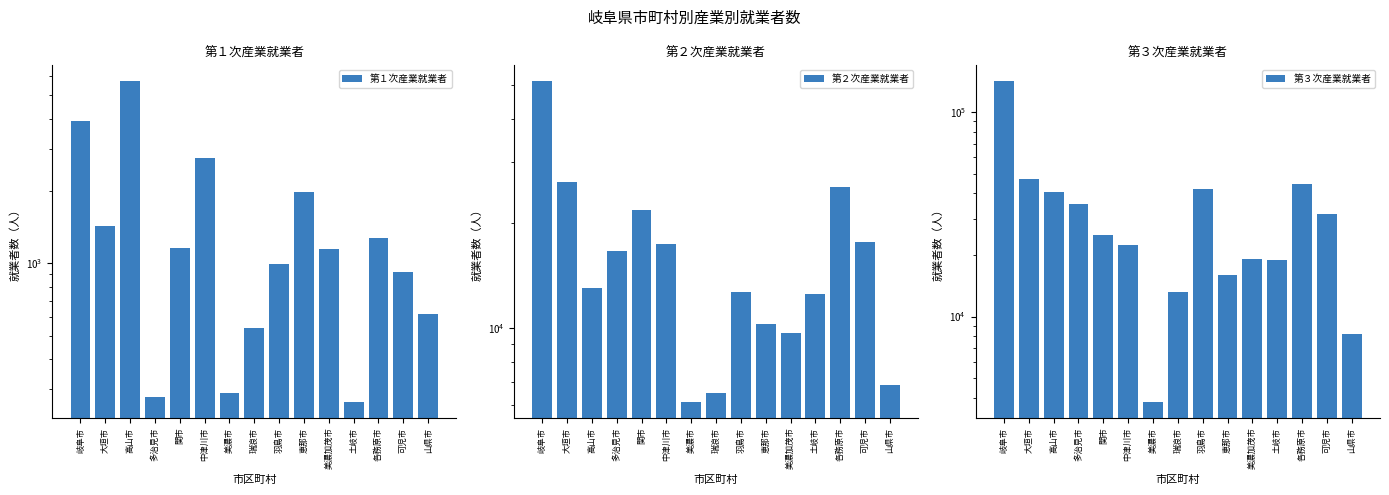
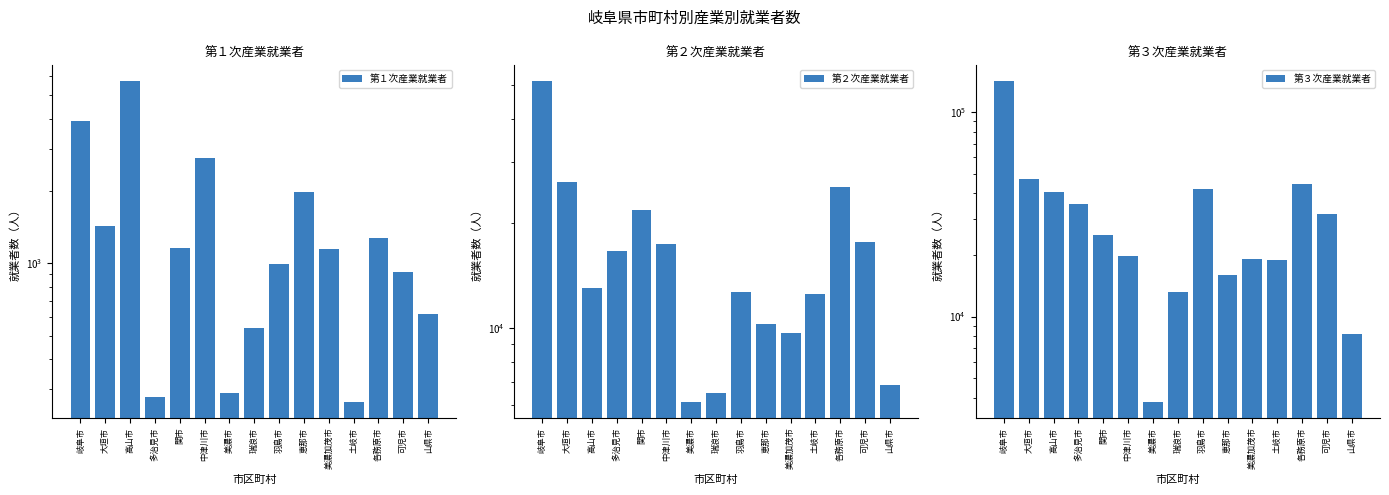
第３次産業就業者, 中津川市: 22000 -> 20000
